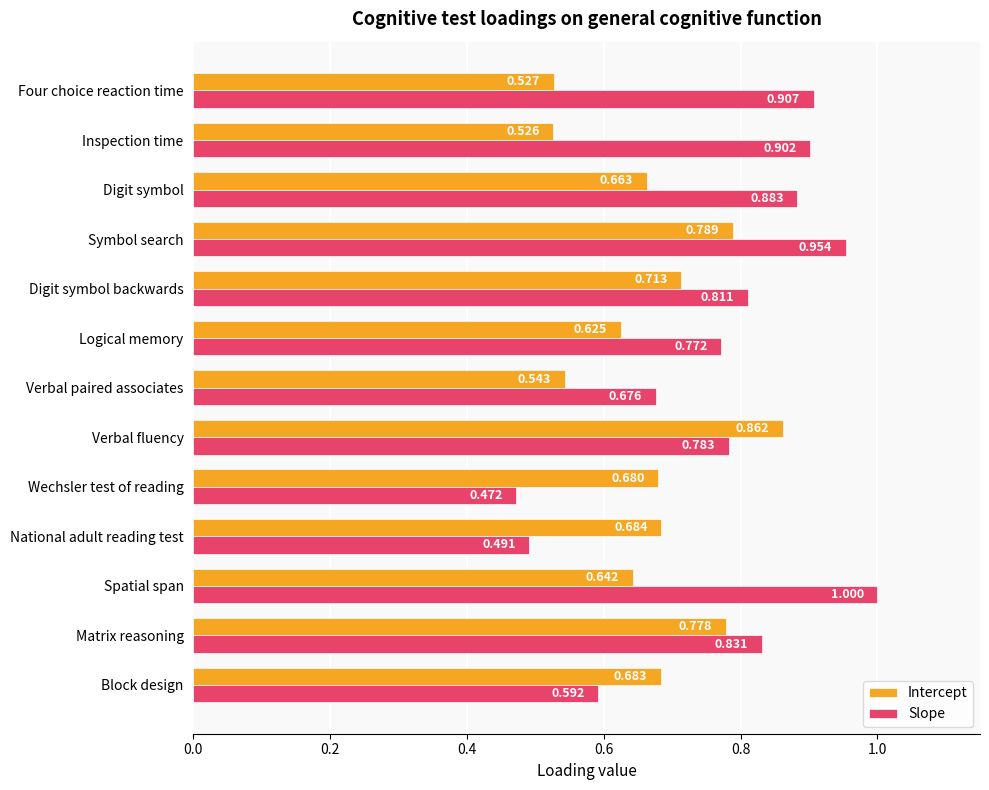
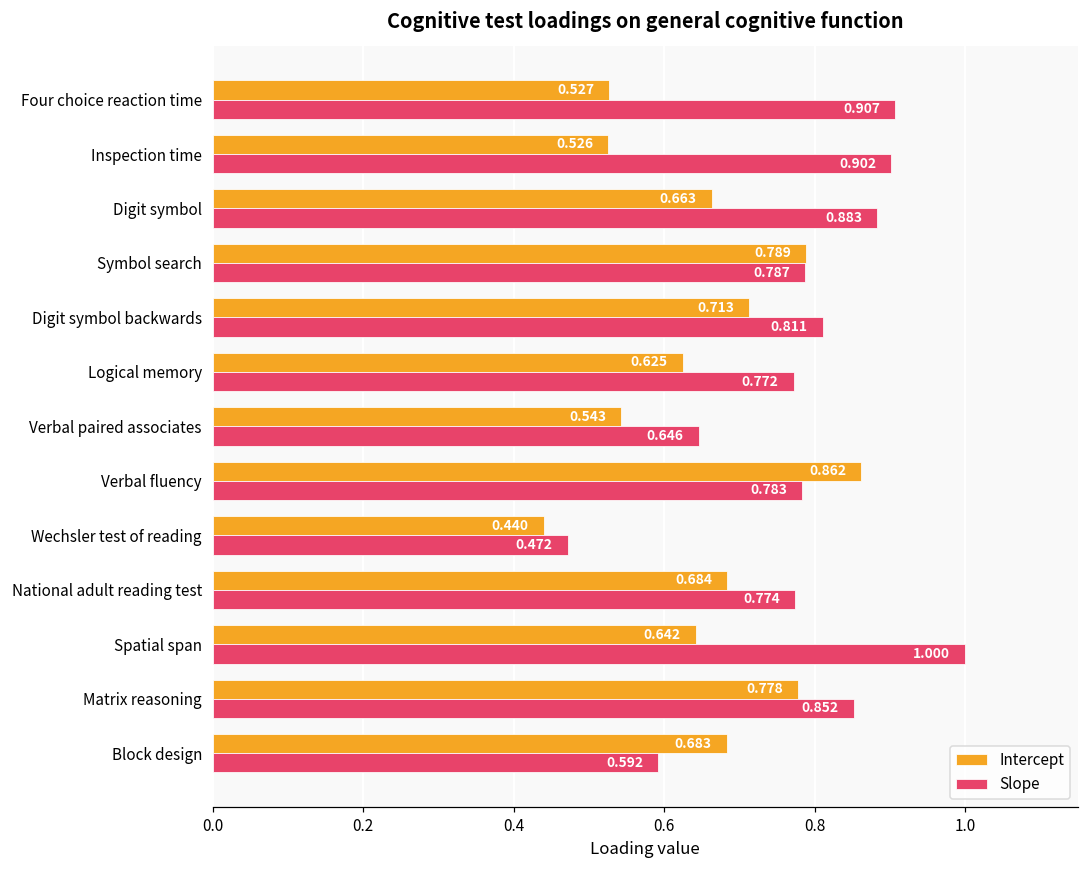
Slope, Symbol search: 0.954 -> 0.787
Slope, Verbal paired associates: 0.676 -> 0.646
Intercept, Wechsler test of reading: 0.680 -> 0.440
Slope, National adult reading test: 0.491 -> 0.774
Slope, Matrix reasoning: 0.831 -> 0.852
